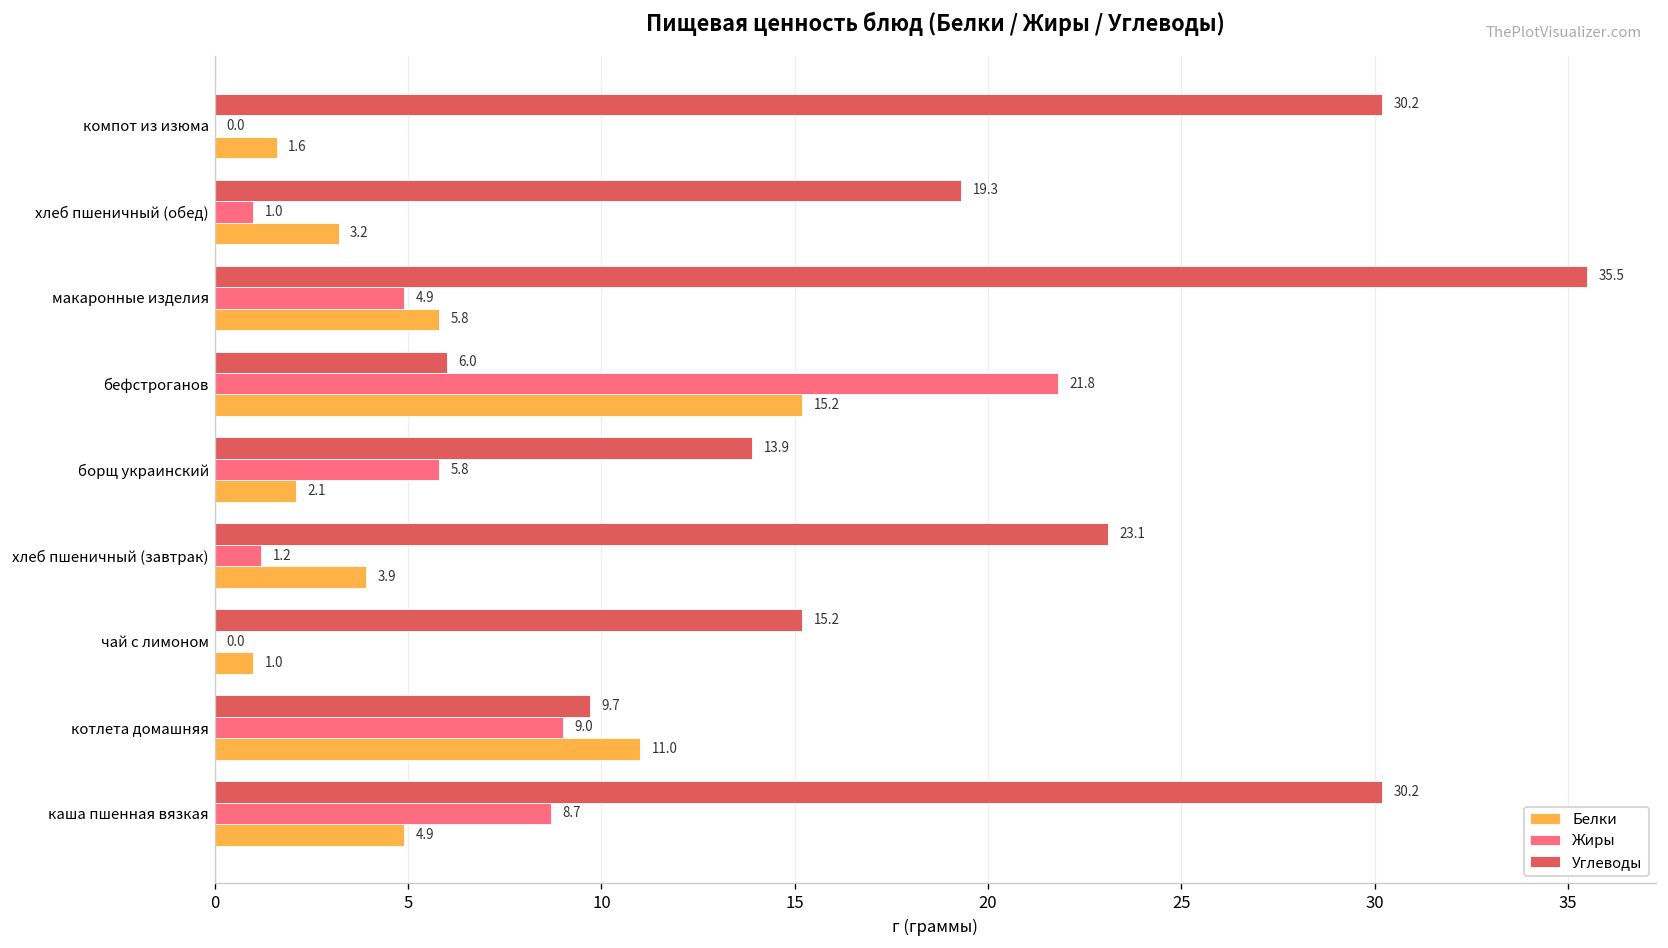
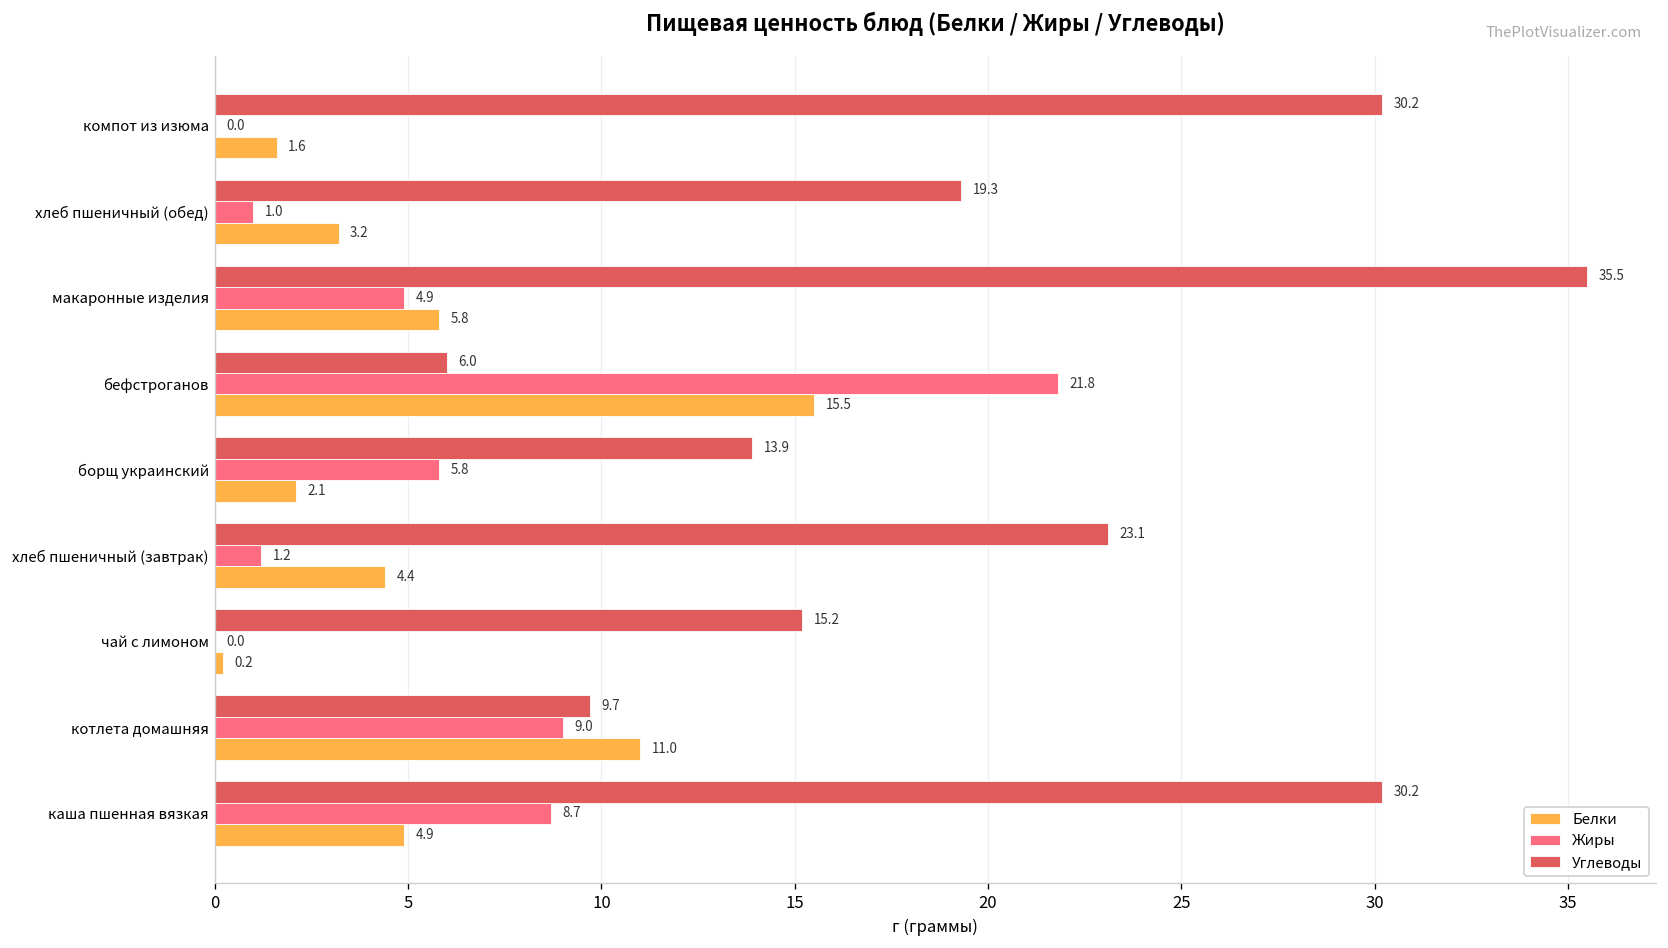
Белки, бефстроганов: 15.2 -> 15.5
Белки, хлеб пшеничный (завтрак): 3.9 -> 4.4
Белки, чай с лимоном: 1.0 -> 0.2
